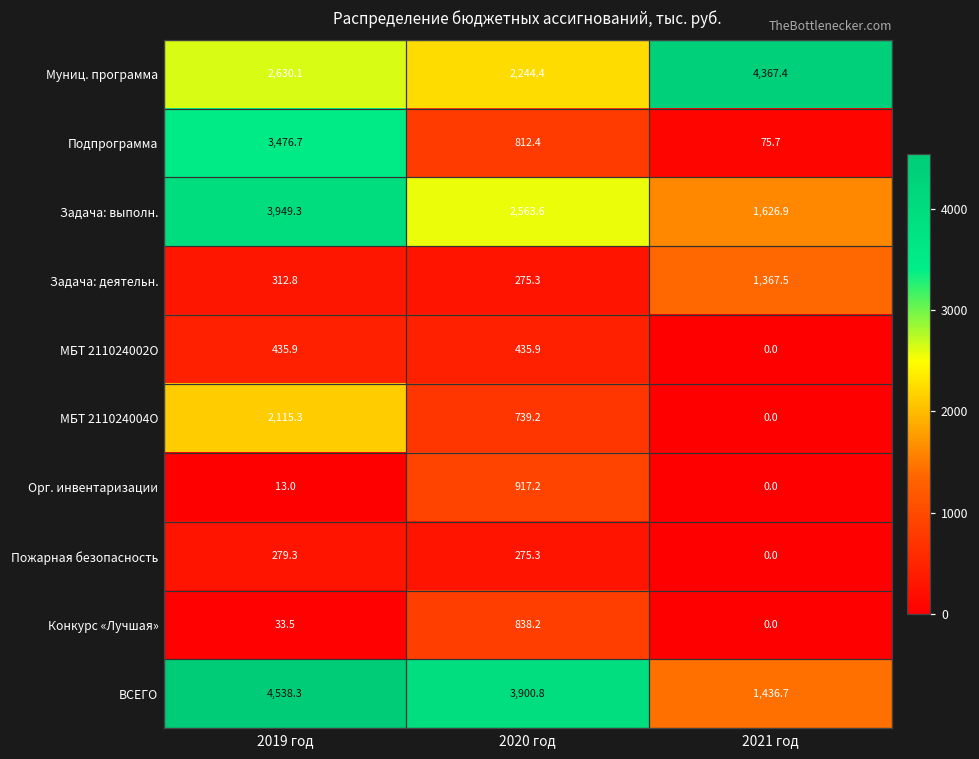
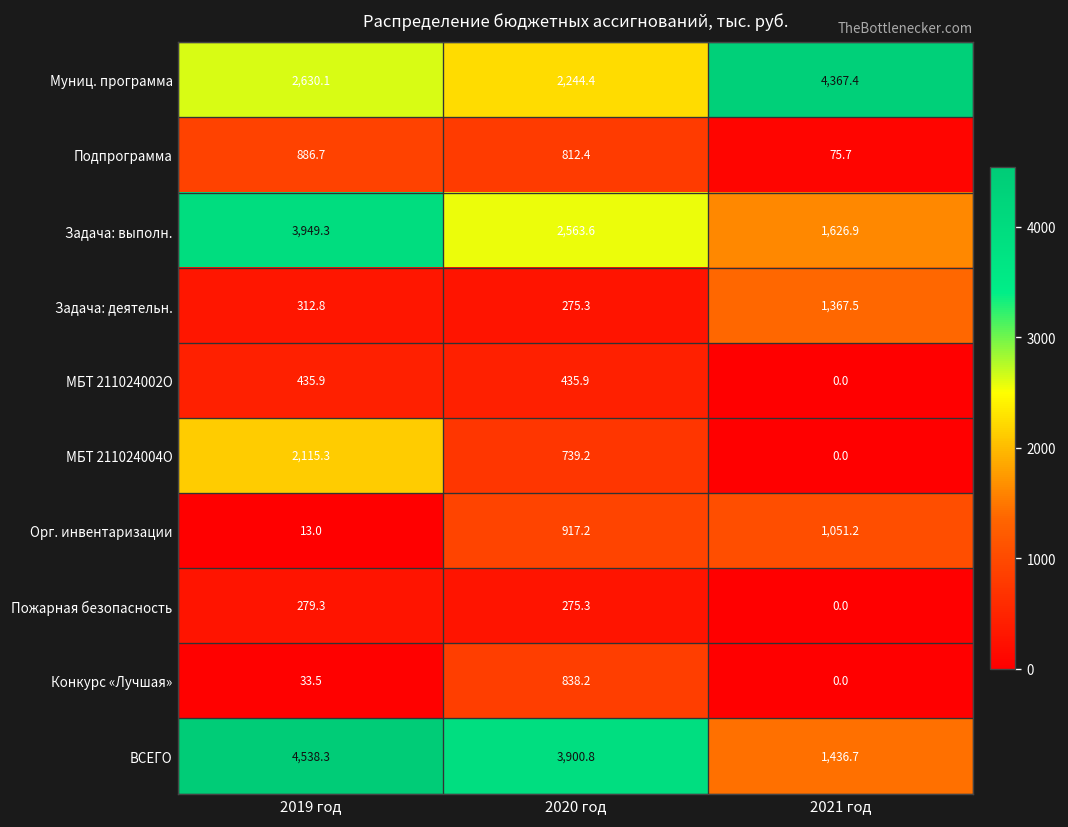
Подпрограмма, 2019 год: 3,476.7 -> 886.7
Орг. инвентаризации, 2021 год: 0.0 -> 1,051.2
